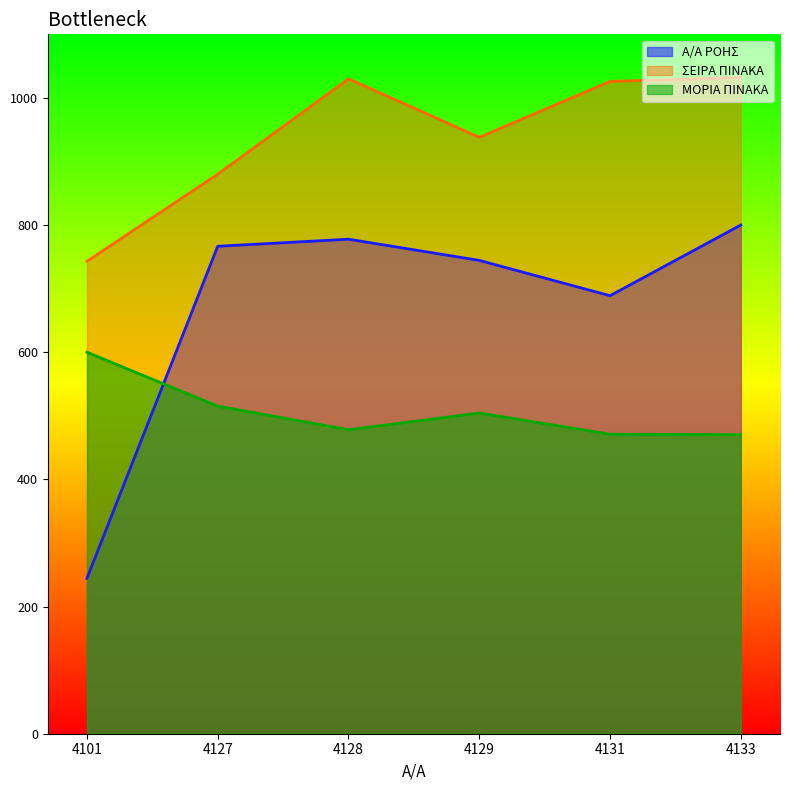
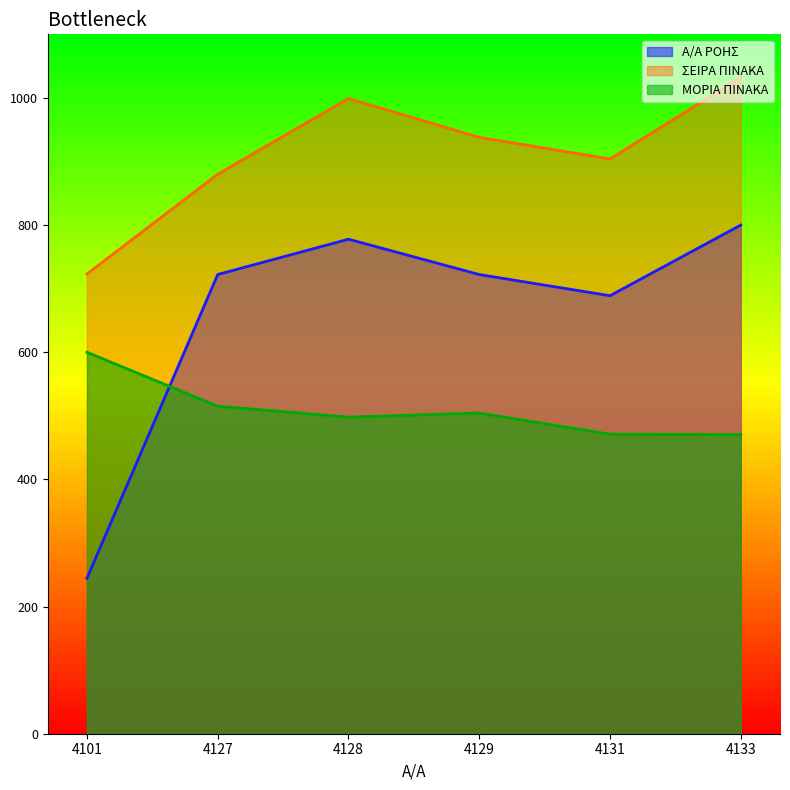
ΣΕΙΡΑ ΠΙΝΑΚΑ, 4101: 740 -> 720
Α/Α ΡΟΗΣ, 4127: 770 -> 720
ΣΕΙΡΑ ΠΙΝΑΚΑ, 4128: 1030 -> 1000
ΜΟΡΙΑ ΠΙΝΑΚΑ, 4128: 480 -> 500
Α/Α ΡΟΗΣ, 4129: 740 -> 720
ΣΕΙΡΑ ΠΙΝΑΚΑ, 4131: 1030 -> 900
